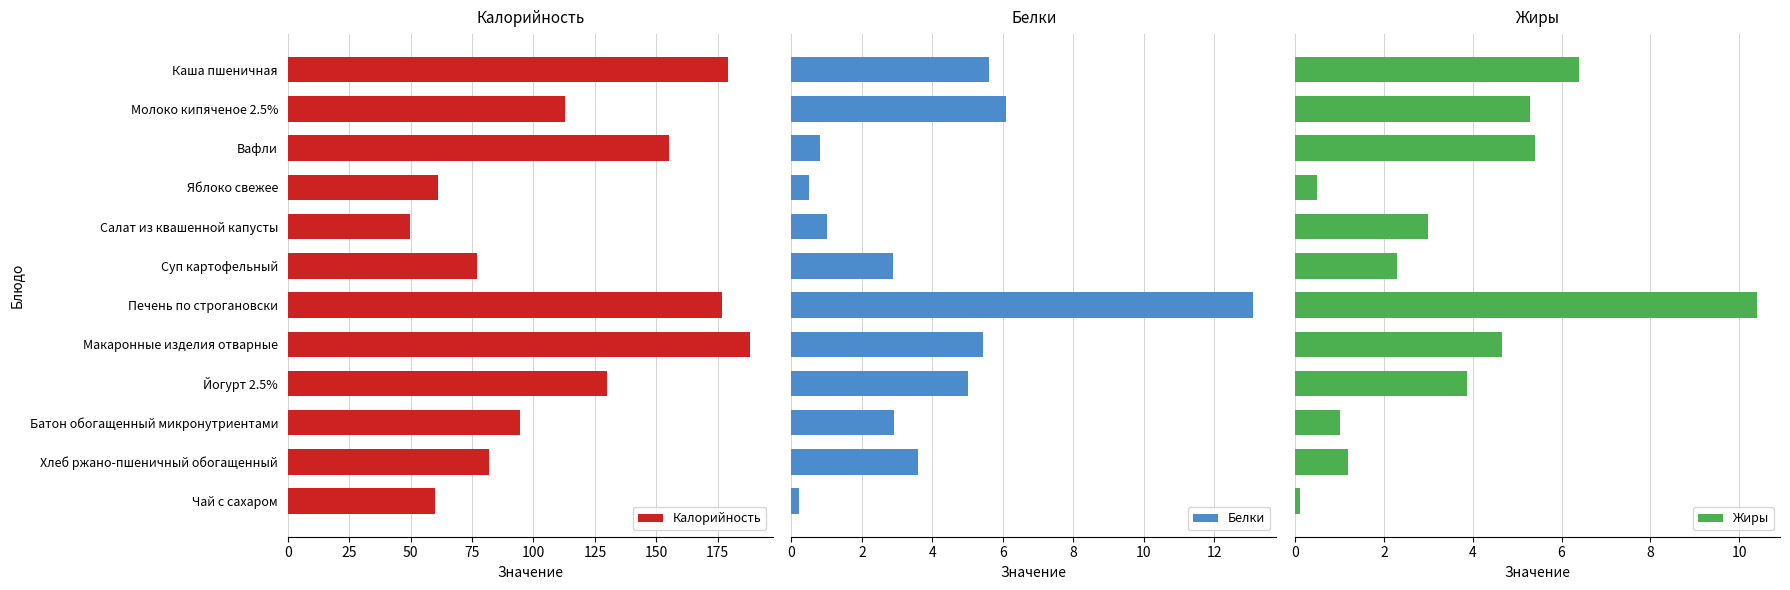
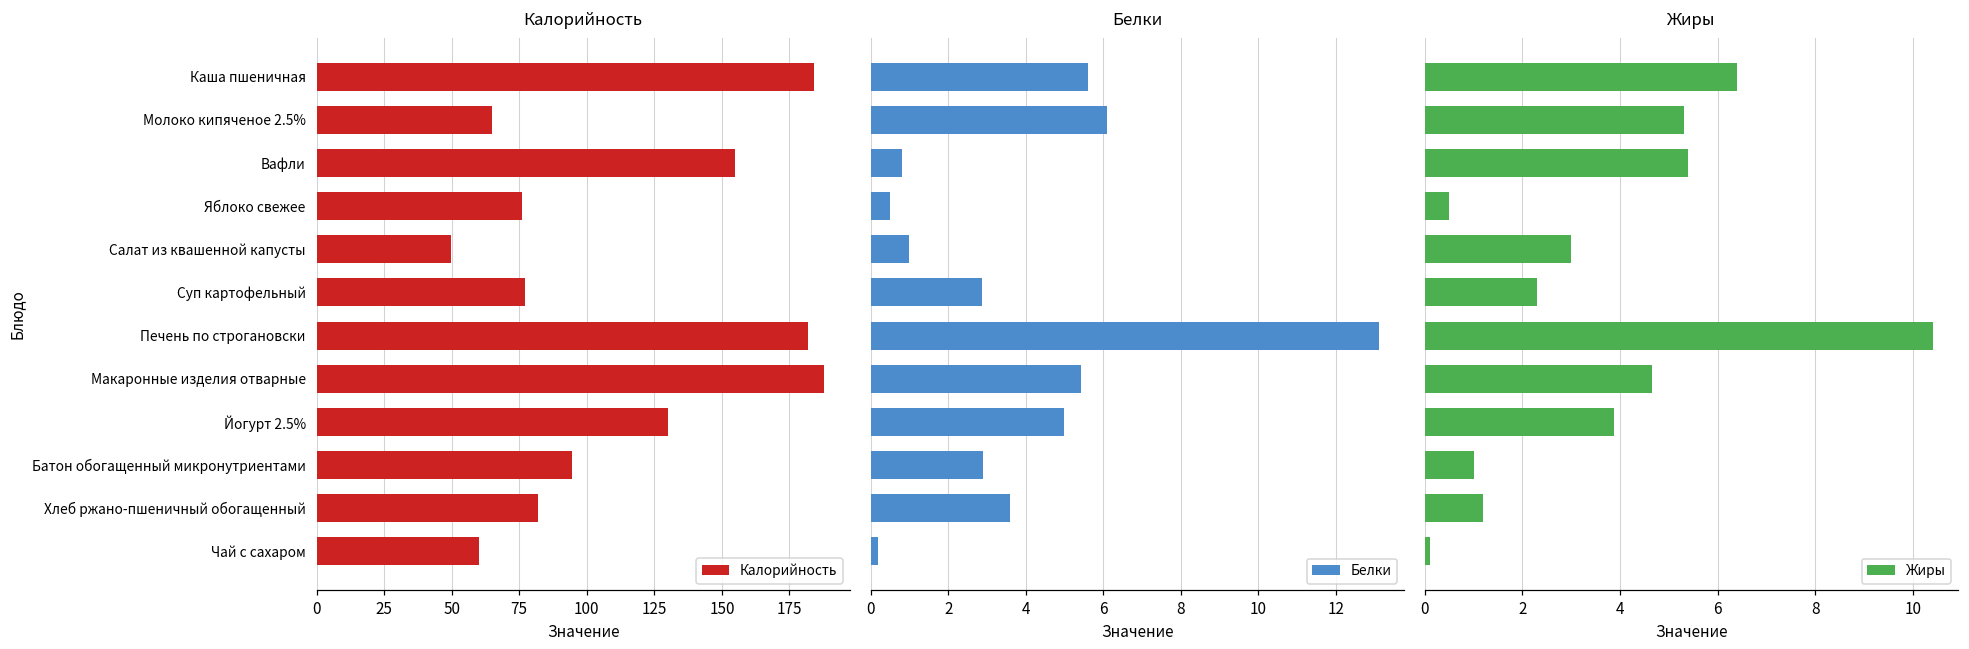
Калорийность, Каша пшеничная: 179 -> 184
Калорийность, Молоко кипяченое 2.5%: 113 -> 65
Калорийность, Яблоко свежее: 61 -> 76
Калорийность, Печень по строгановски: 177 -> 182
